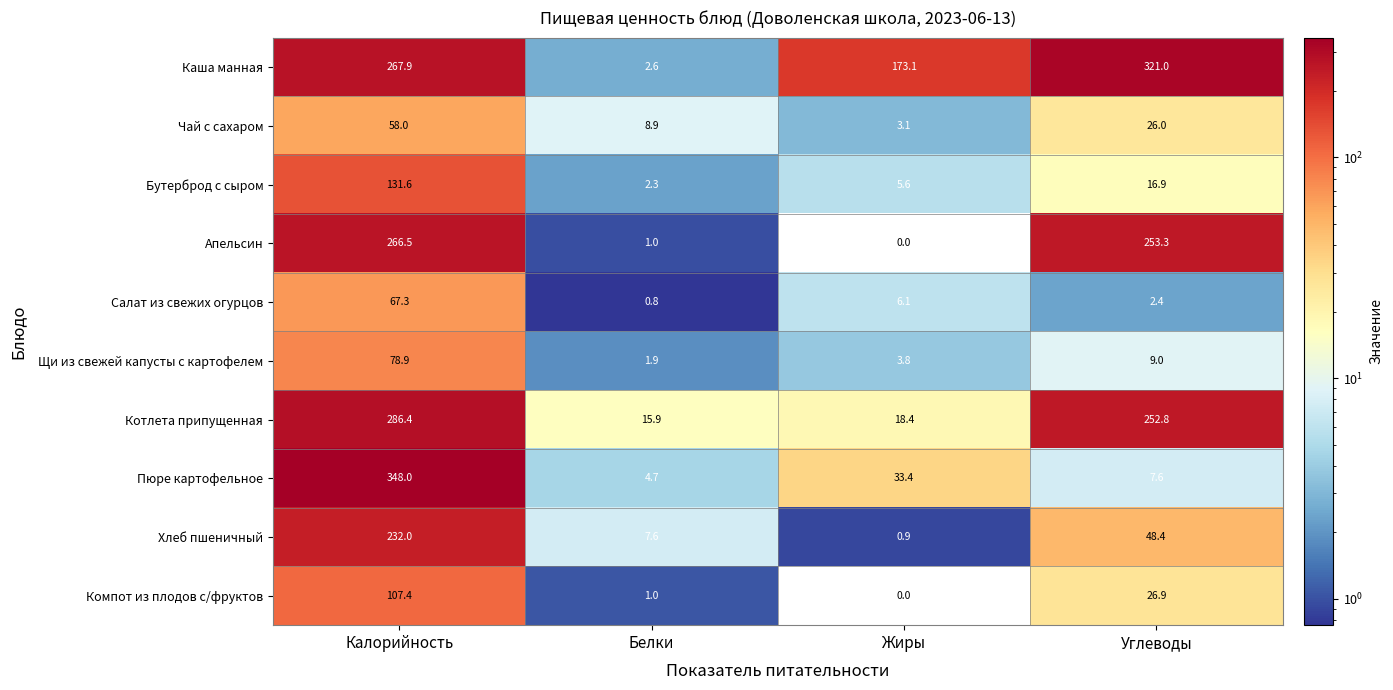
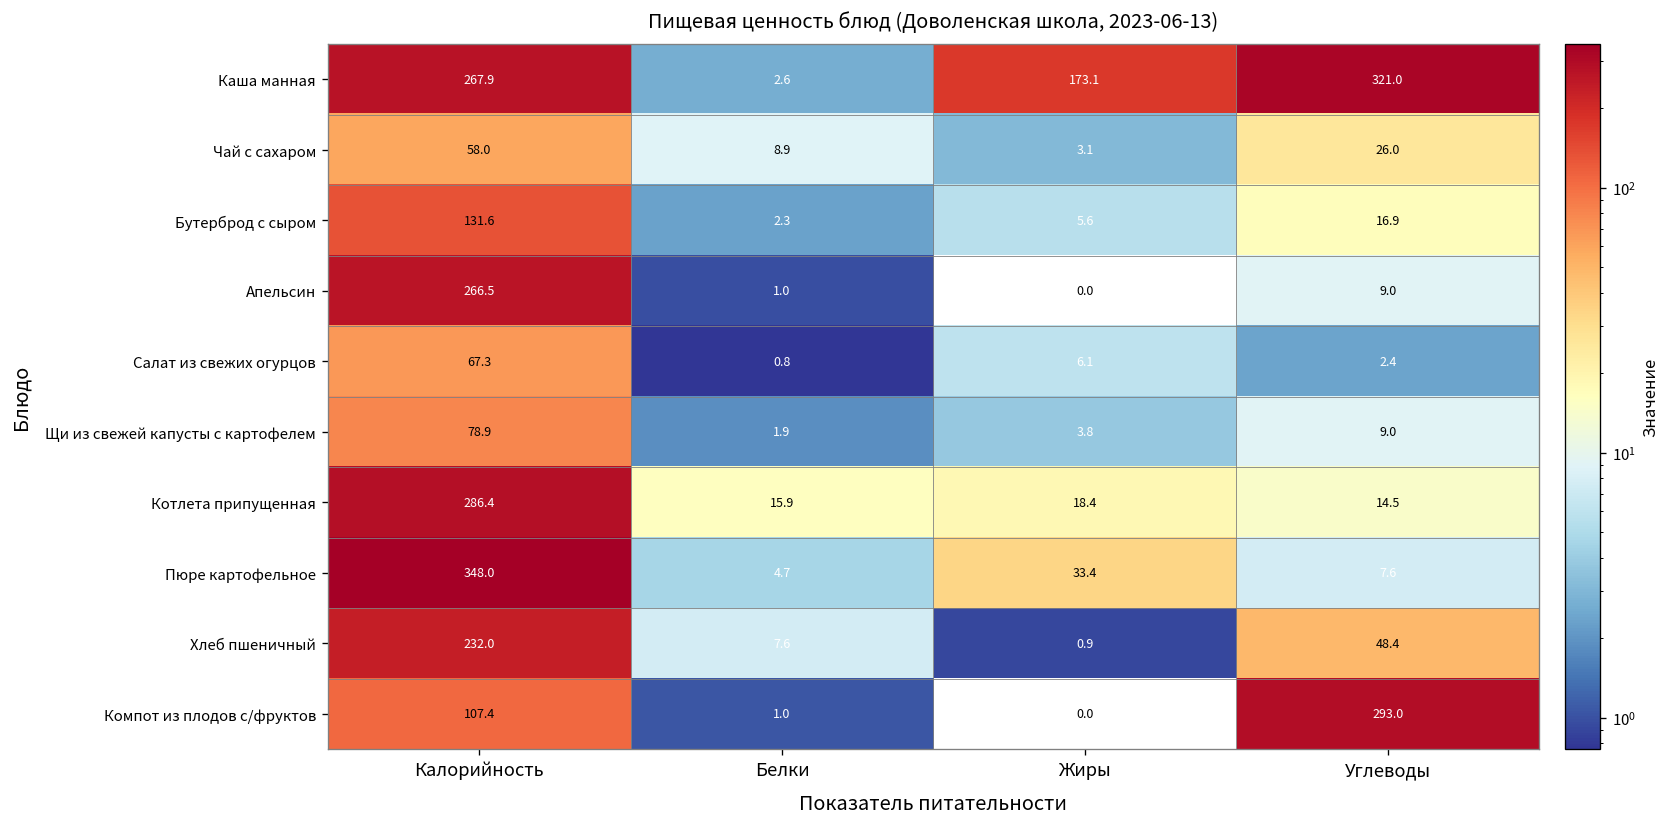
Апельсин, Углеводы: 253.3 -> 9.0
Котлета припущенная, Углеводы: 252.8 -> 14.5
Компот из плодов с/фруктов, Углеводы: 26.9 -> 293.0
